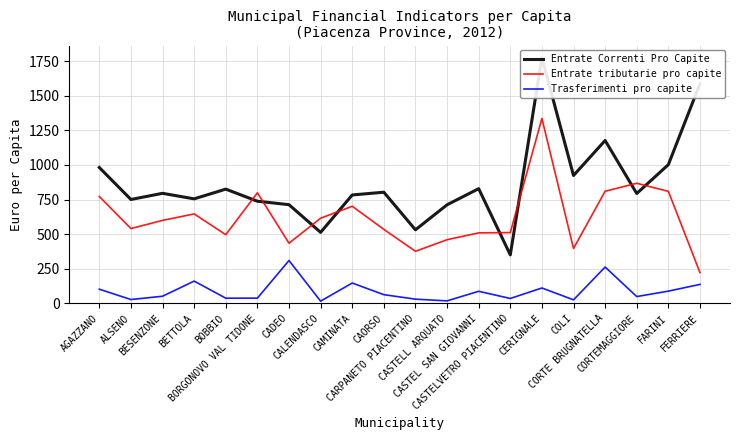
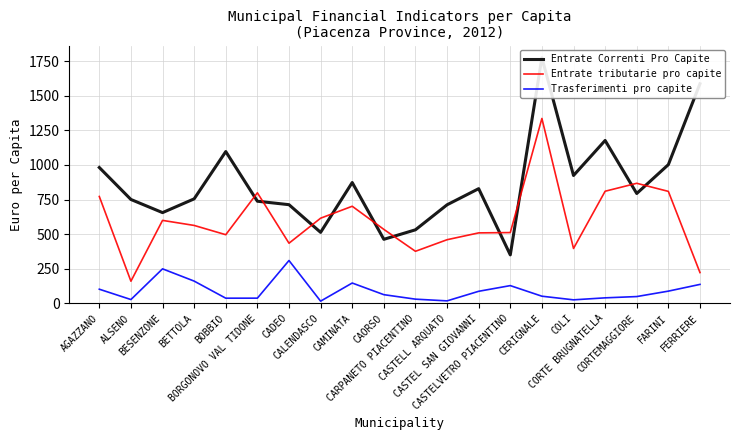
Entrate tributarie pro capite, ALSENO: 540 -> 160
Entrate Correnti Pro Capite, BESENZONE: 790 -> 660
Trasferimenti pro capite, BESENZONE: 50 -> 250
Entrate tributarie pro capite, BETTOLA: 650 -> 560
Entrate Correnti Pro Capite, BOBBIO: 830 -> 1100
Entrate Correnti Pro Capite, CAMINATA: 780 -> 870
Entrate Correnti Pro Capite, CAORSO: 800 -> 460
Trasferimenti pro capite, CASTELVETRO PIACENTINO: 30 -> 130
Trasferimenti pro capite, CERIGNALE: 110 -> 50
Trasferimenti pro capite, CORTE BRUGNATELLA: 260 -> 40
